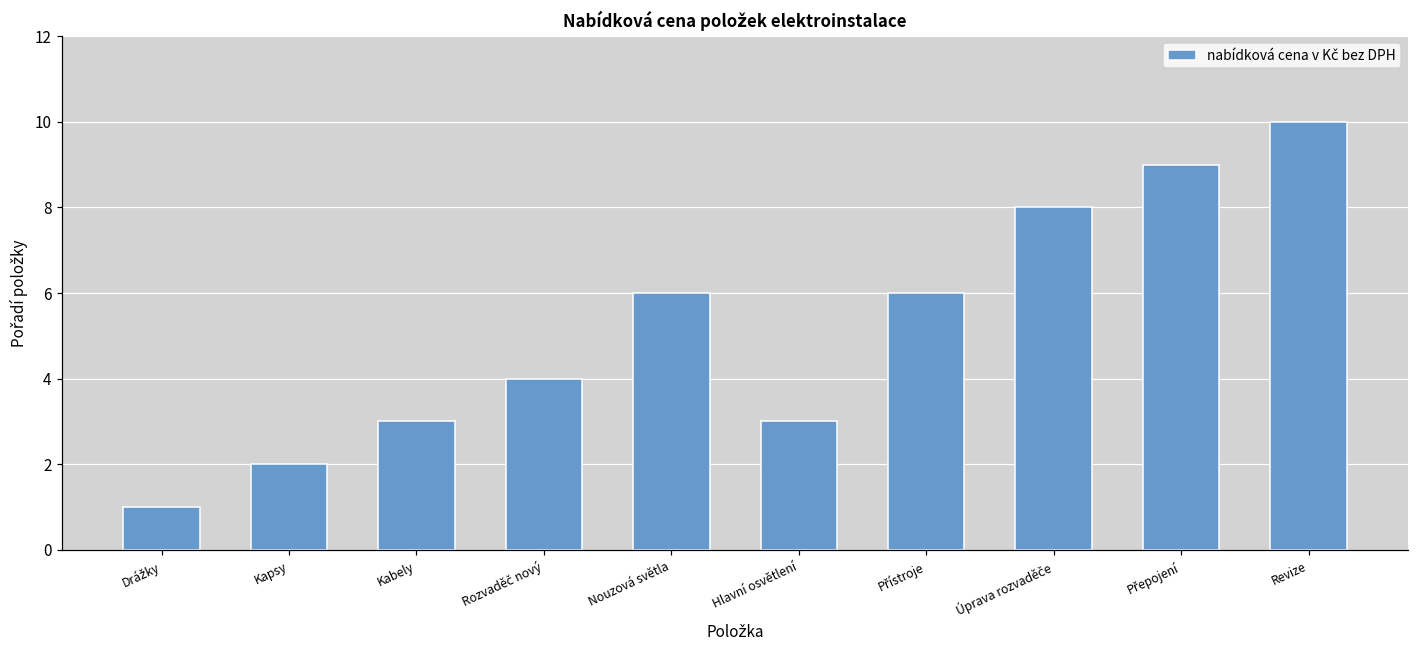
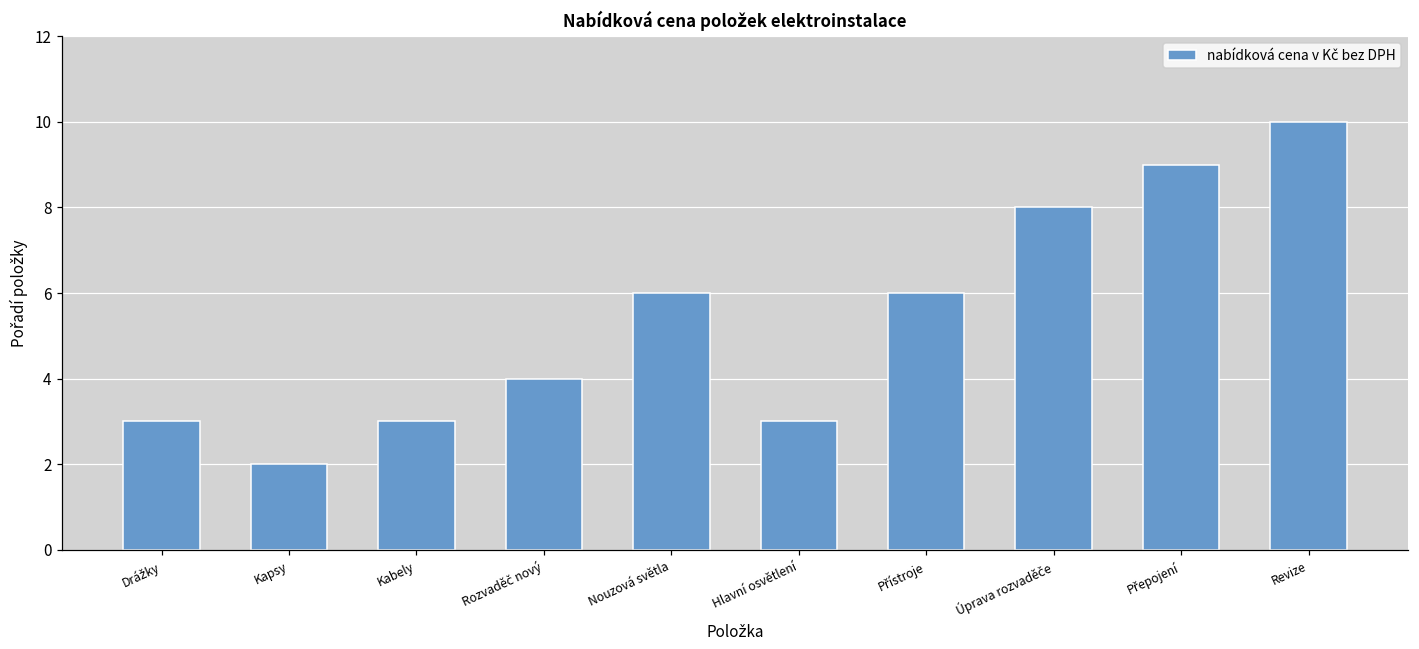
Drážky: 1 -> 3
